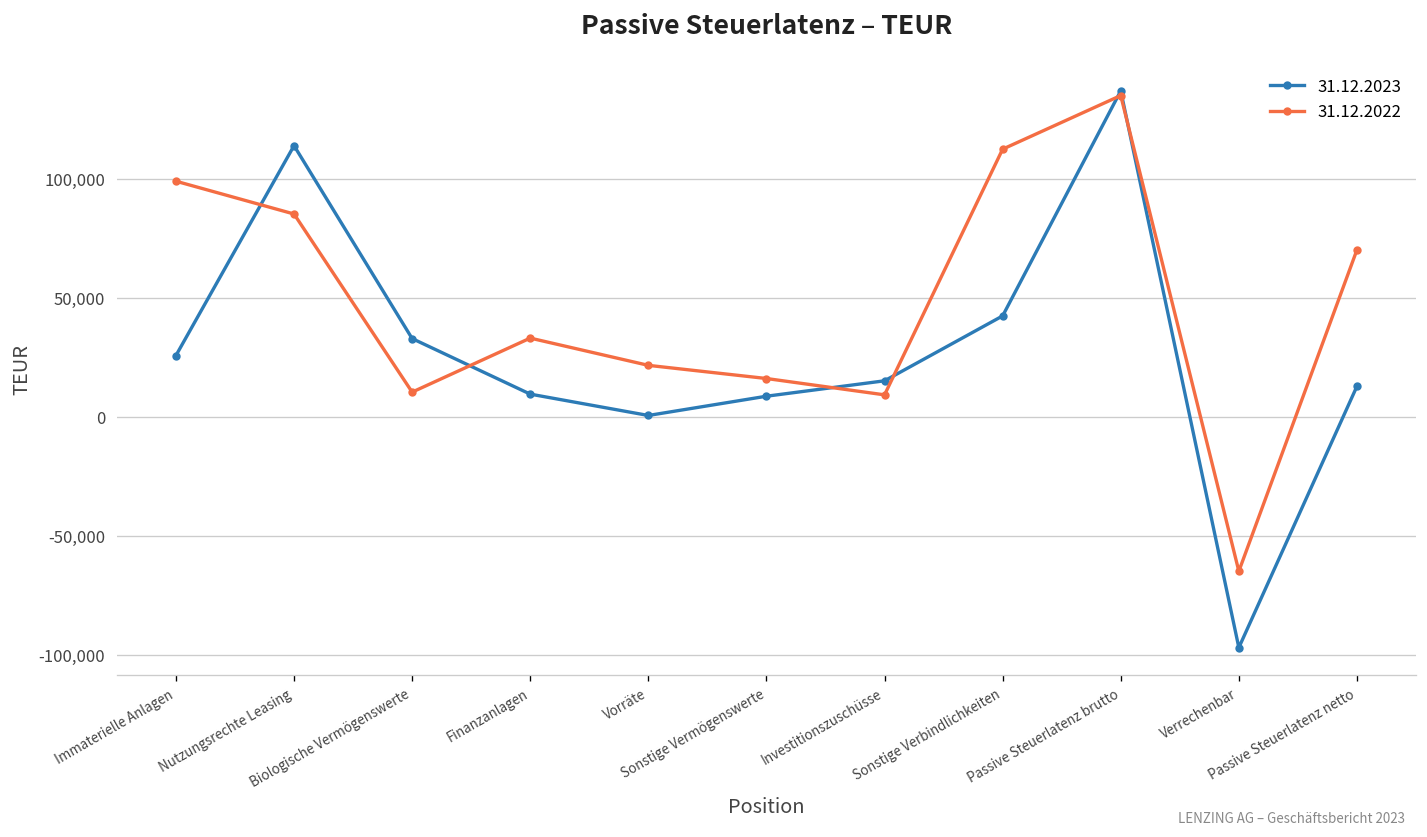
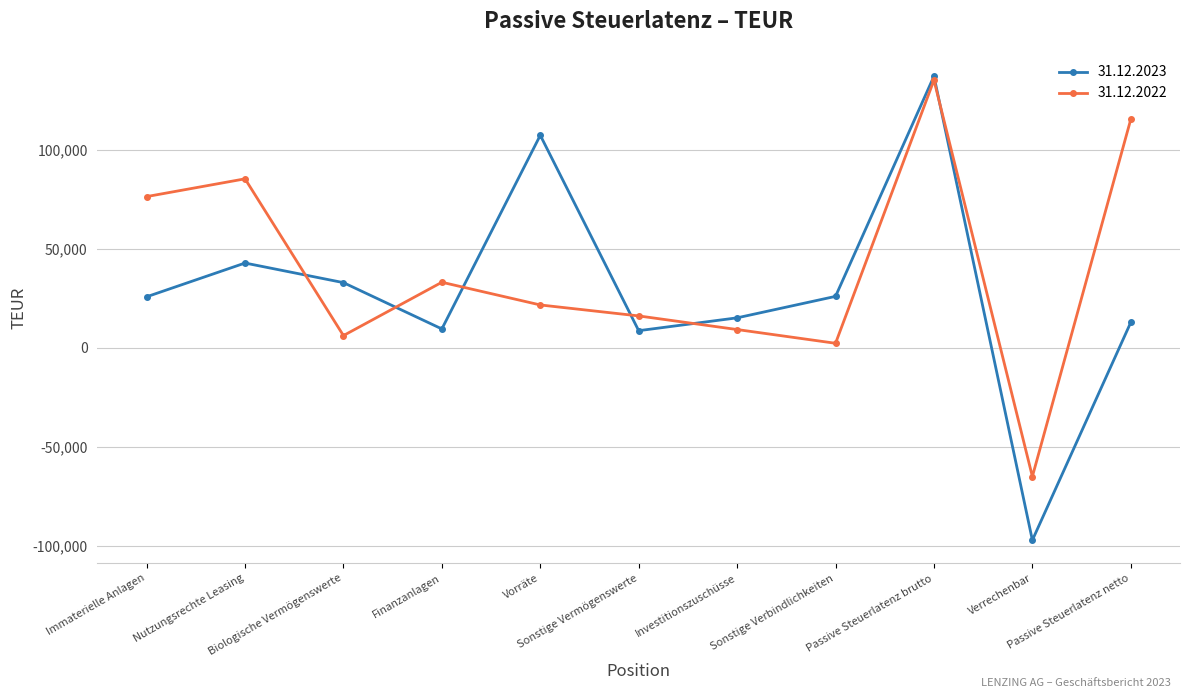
31.12.2022, Immaterielle Anlagen: 99,000 -> 76,000
31.12.2023, Nutzungsrechte Leasing: 114,000 -> 43,000
31.12.2022, Biologische Vermögenswerte: 10,000 -> 6,000
31.12.2023, Vorräte: 1,000 -> 107,000
31.12.2023, Sonstige Verbindlichkeiten: 42,000 -> 26,000
31.12.2022, Sonstige Verbindlichkeiten: 113,000 -> 2,000
31.12.2022, Passive Steuerlatenz netto: 70,000 -> 115,000
